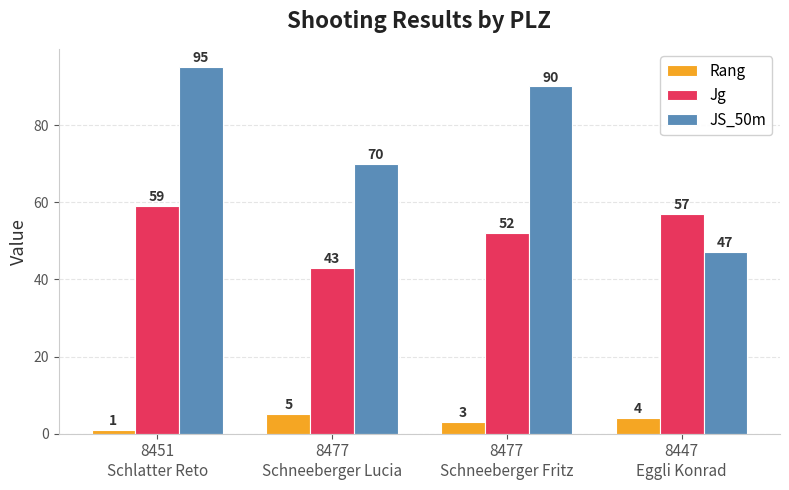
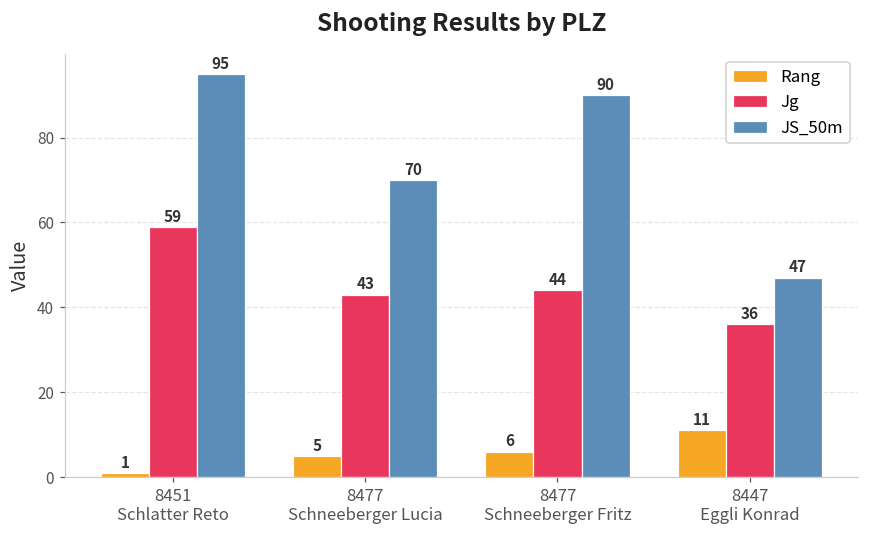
Rang, 8477 Schneeberger Fritz: 3 -> 6
Jg, 8477 Schneeberger Fritz: 52 -> 44
Rang, 8447 Eggli Konrad: 4 -> 11
Jg, 8447 Eggli Konrad: 57 -> 36
